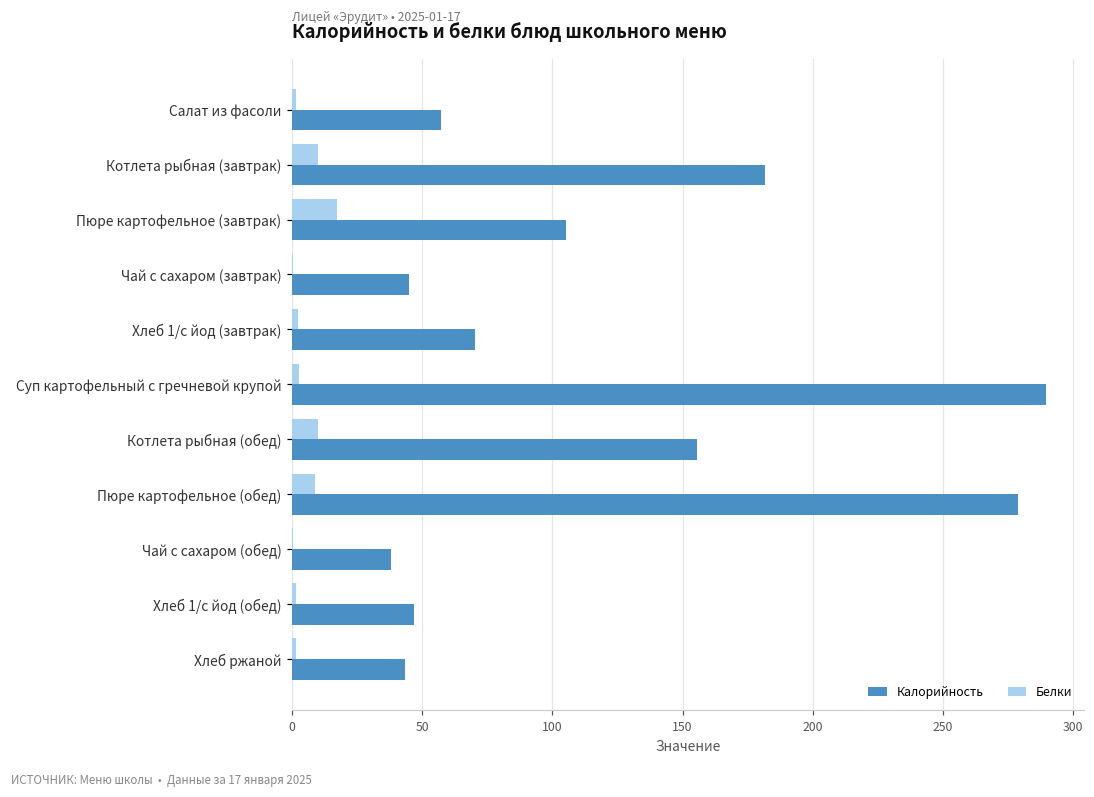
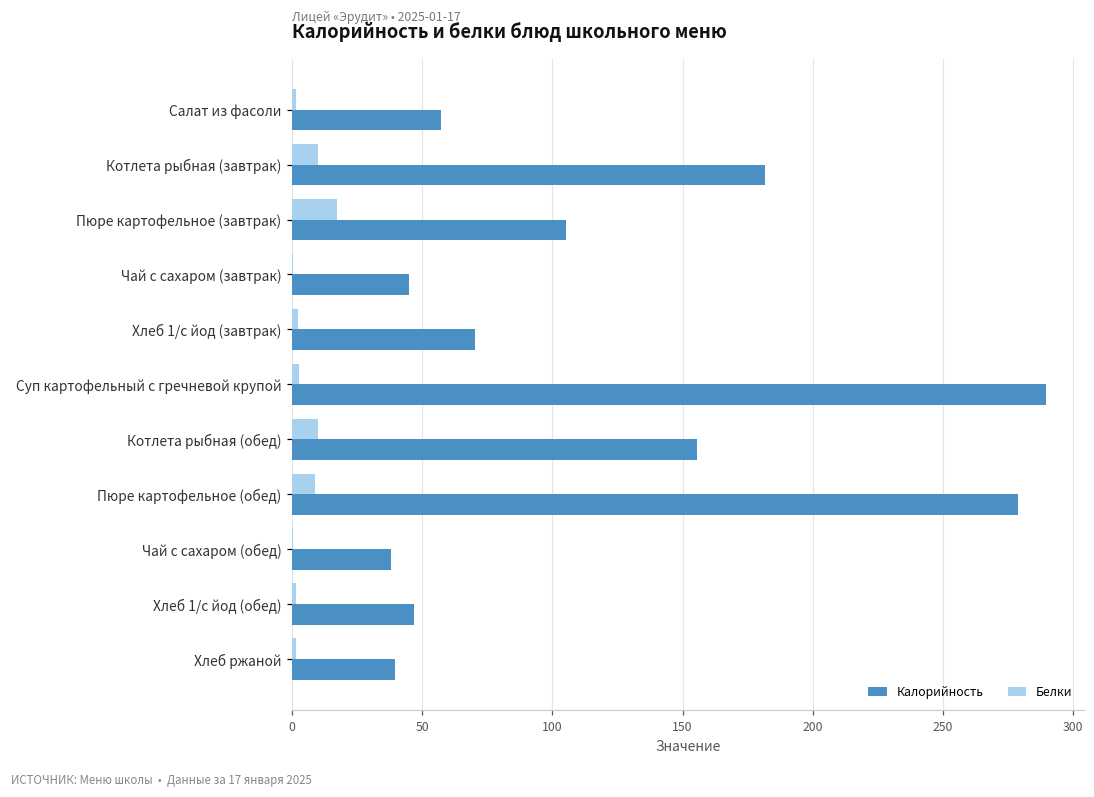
Калорийность, Хлеб ржаной: 44 -> 40
